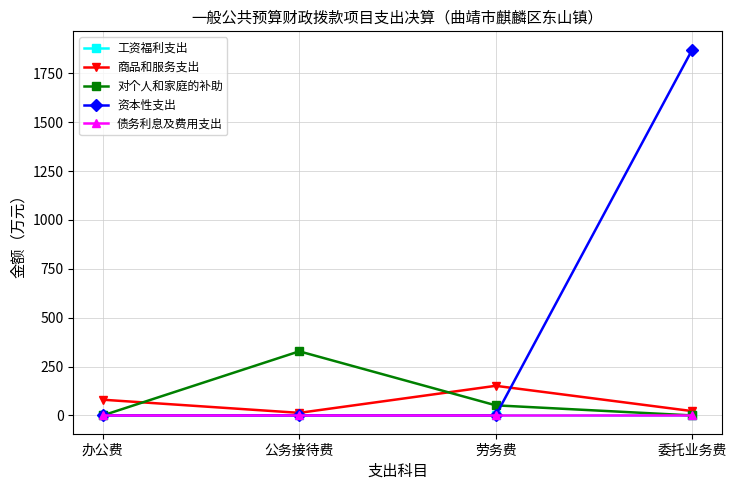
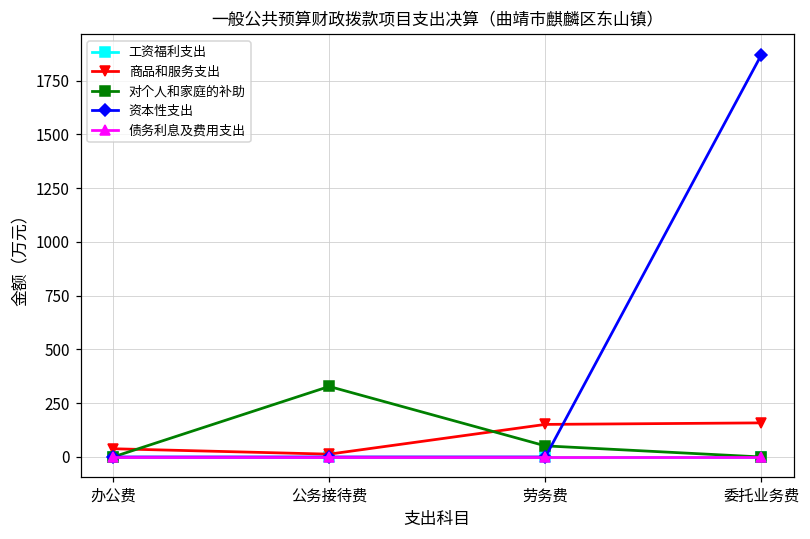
商品和服务支出, 办公费: 80 -> 40
商品和服务支出, 委托业务费: 20 -> 160
